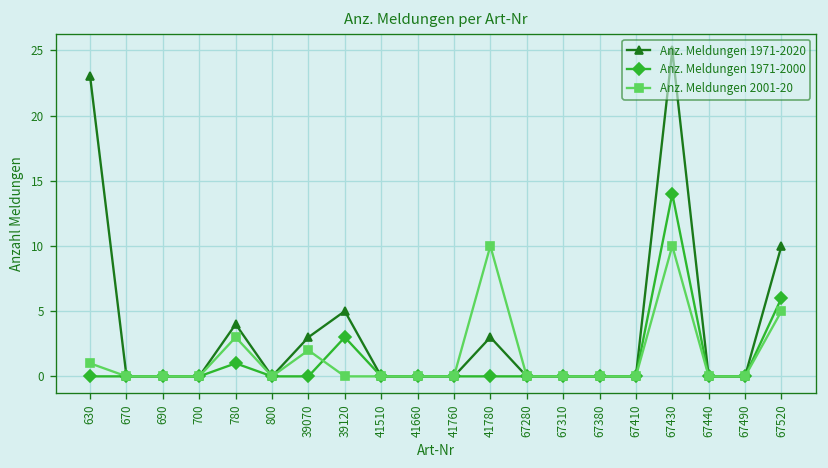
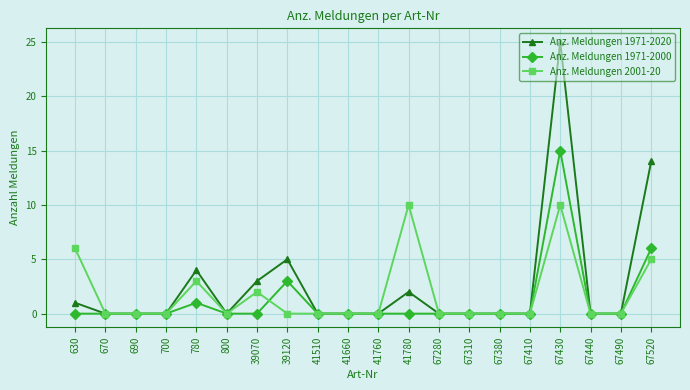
Anz. Meldungen 1971-2020, 630: 23 -> 1
Anz. Meldungen 2001-20, 630: 1 -> 6
Anz. Meldungen 1971-2020, 41780: 3 -> 2
Anz. Meldungen 1971-2000, 67430: 14 -> 15
Anz. Meldungen 1971-2020, 67520: 10 -> 14
